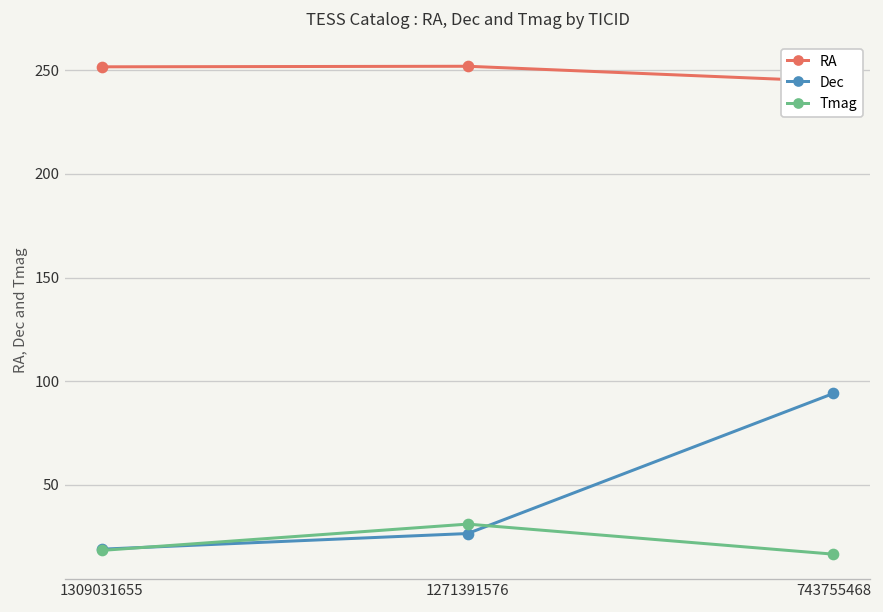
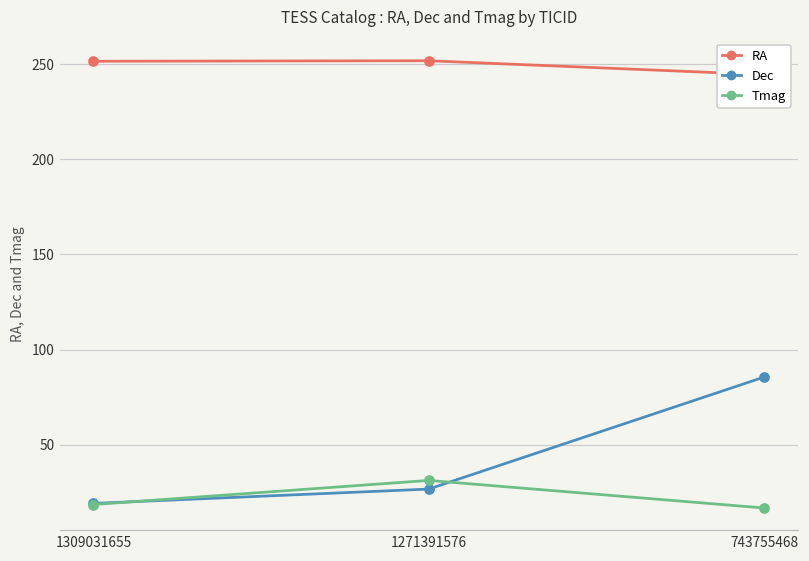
Dec, 743755468: 94 -> 85
